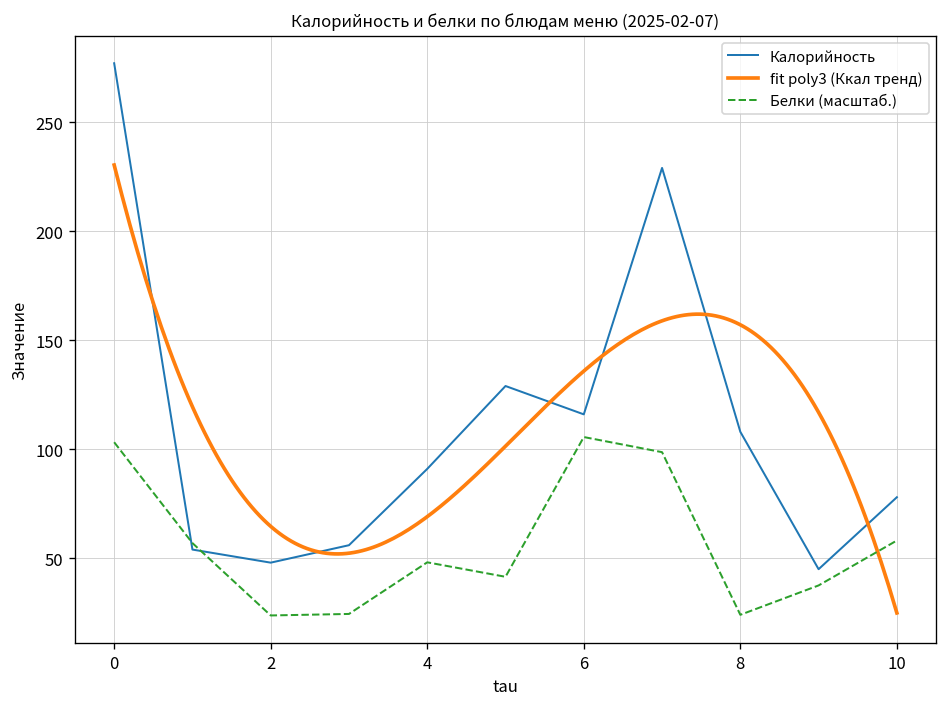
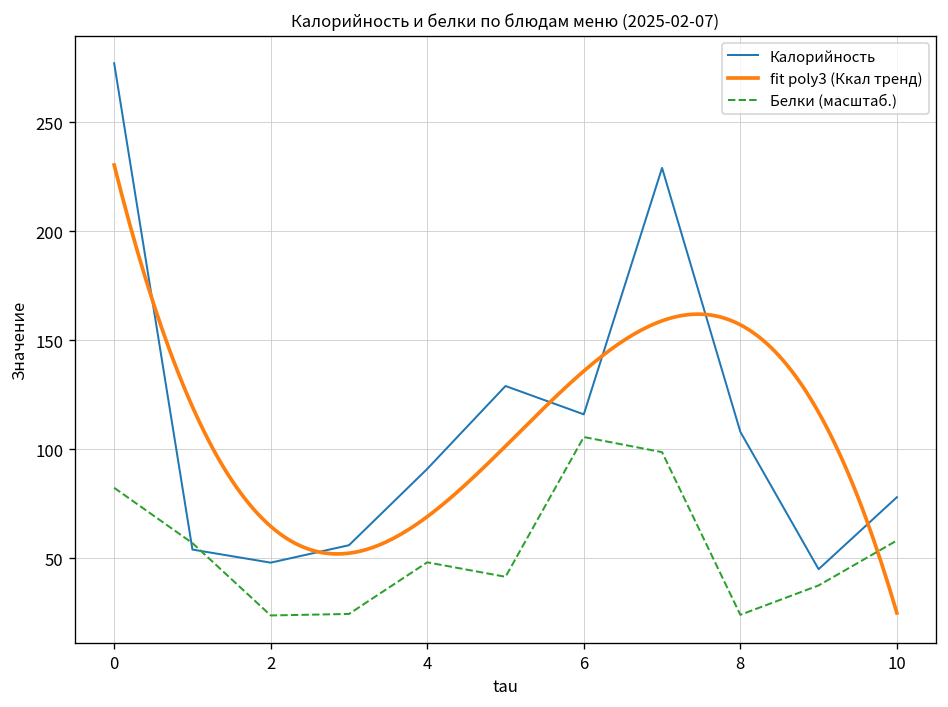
Белки (масштаб.), 0: 103 -> 82
